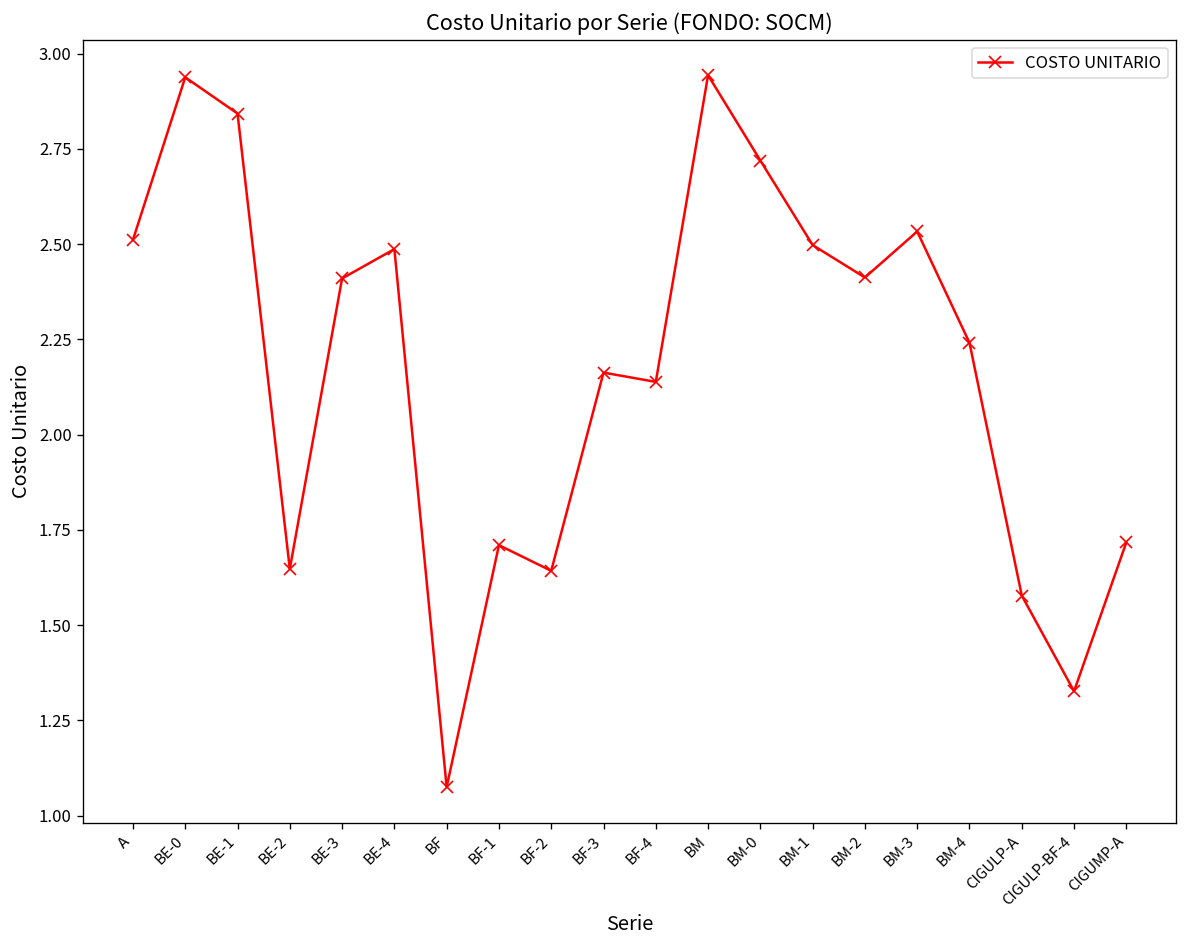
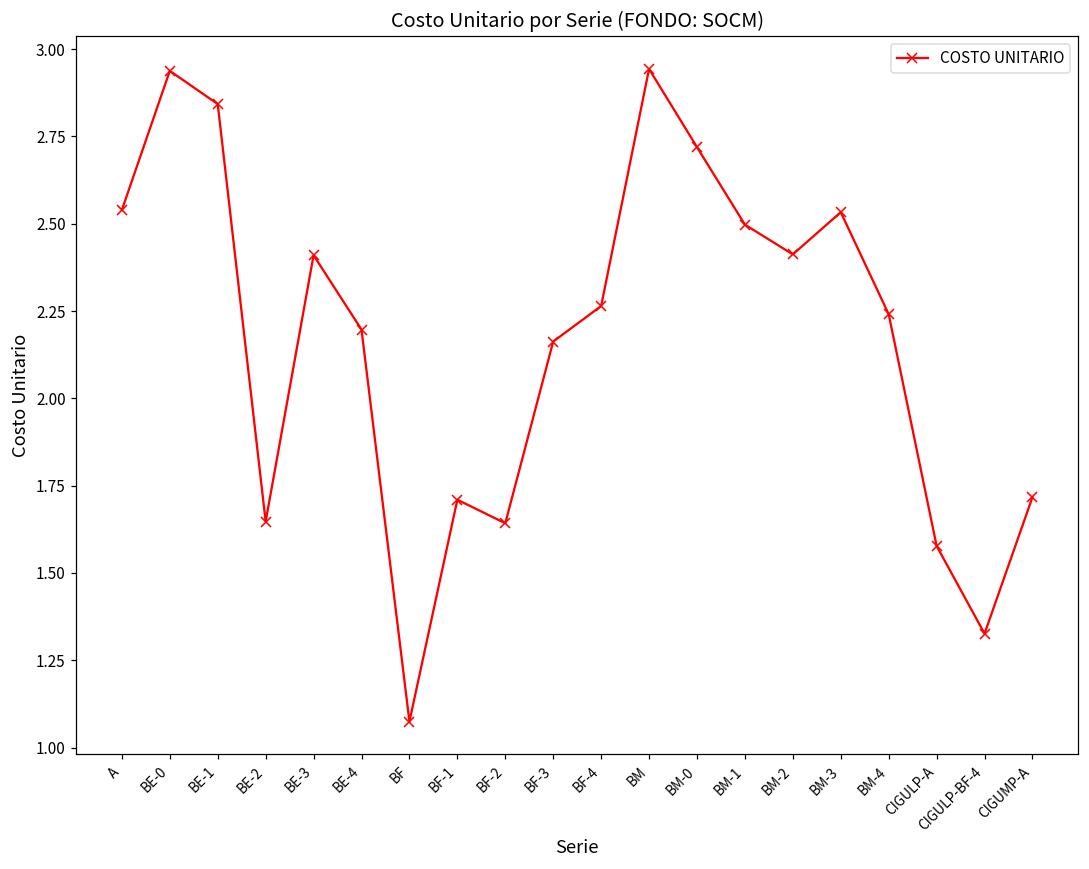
A: 2.51 -> 2.54
BE-4: 2.49 -> 2.20
BF-4: 2.14 -> 2.26
